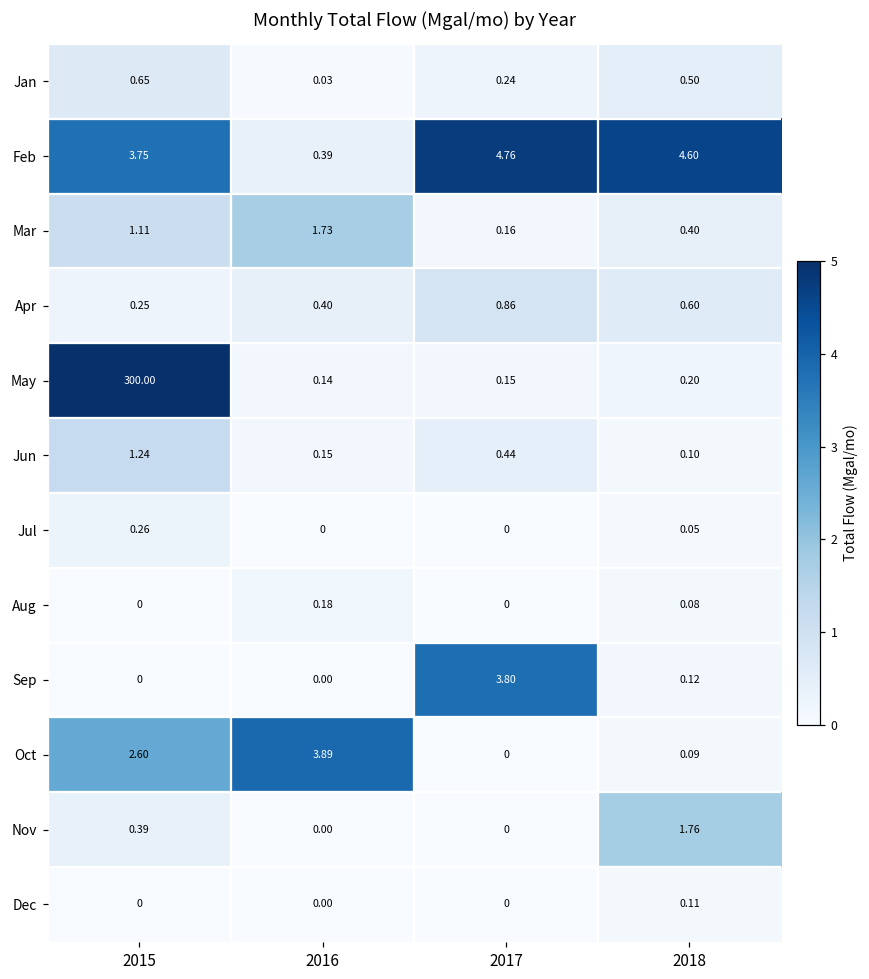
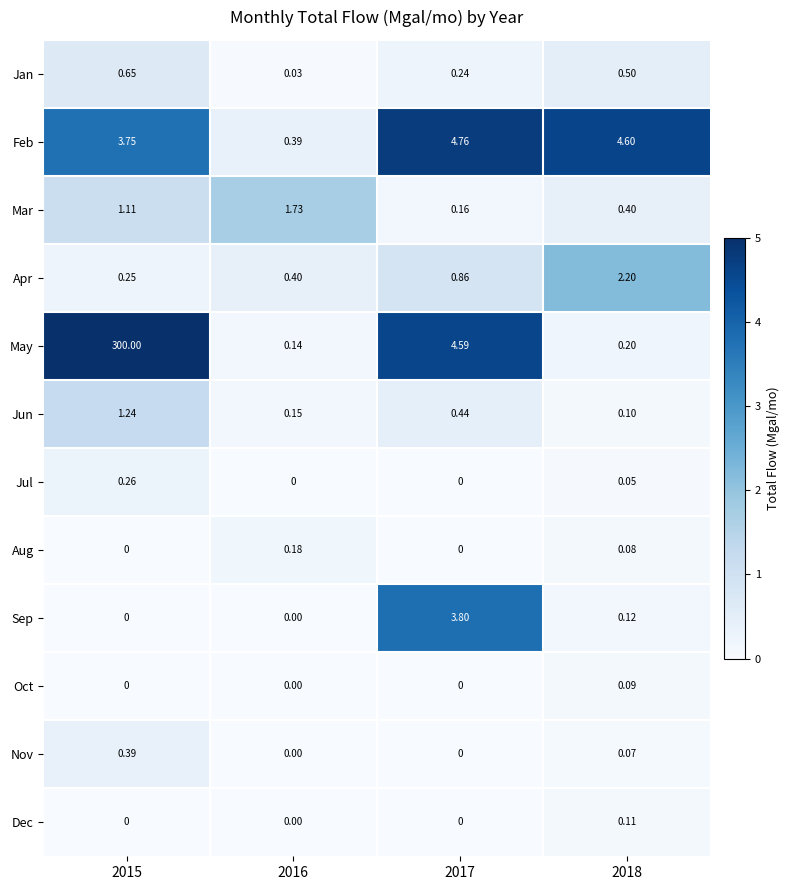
Apr, 2018: 0.60 -> 2.20
May, 2017: 0.15 -> 4.59
Oct, 2015: 2.60 -> 0
Oct, 2016: 3.89 -> 0.00
Nov, 2018: 1.76 -> 0.07
